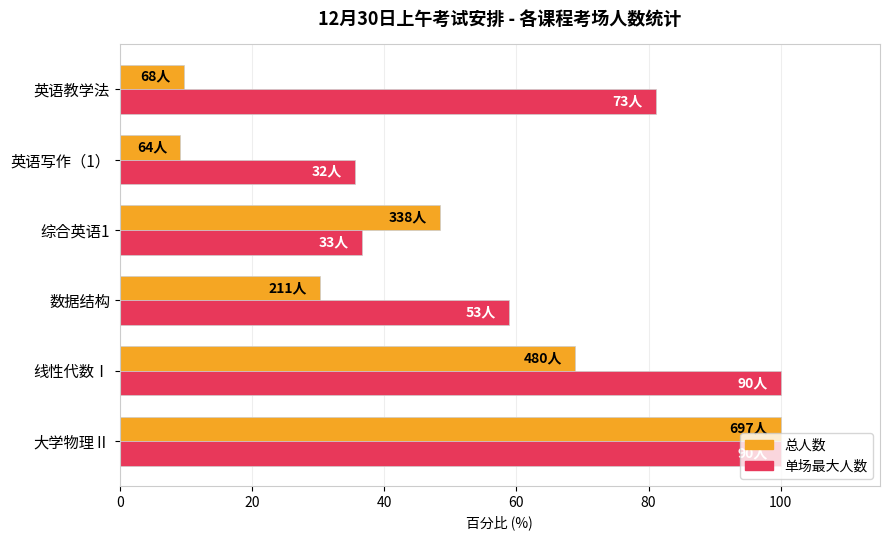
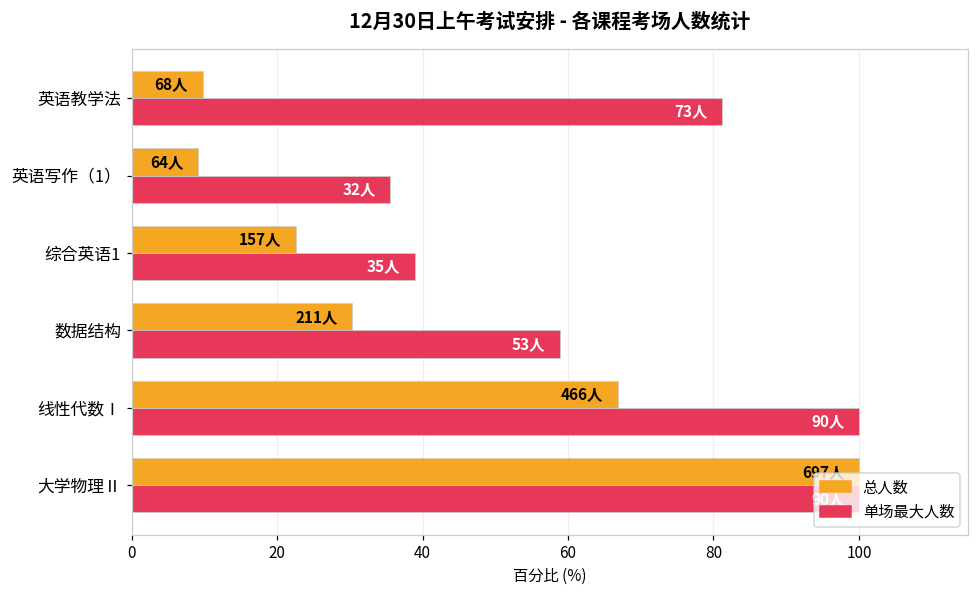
总人数, 综合英语1: 338人 -> 157人
单场最大人数, 综合英语1: 33人 -> 35人
总人数, 线性代数Ⅰ: 480人 -> 466人
